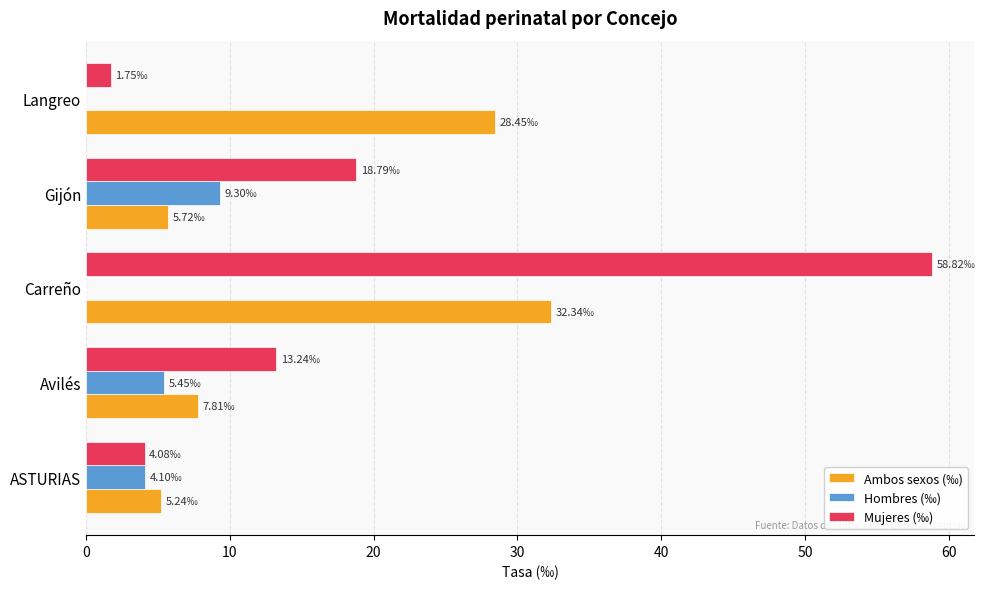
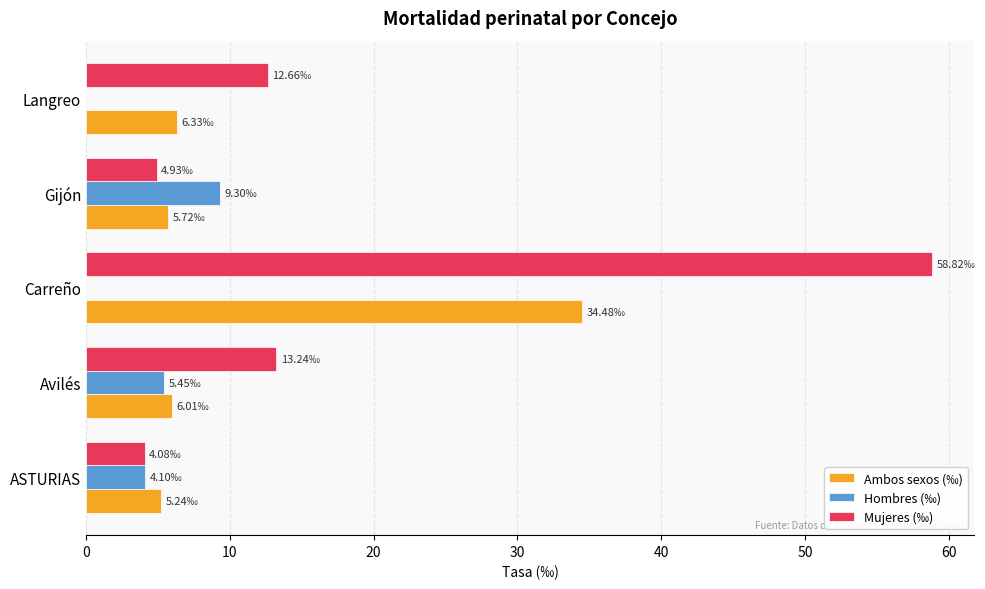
Mujeres (‰), Langreo: 1.75‰ -> 12.66‰
Ambos sexos (‰), Langreo: 28.45‰ -> 6.33‰
Mujeres (‰), Gijón: 18.79‰ -> 4.93‰
Ambos sexos (‰), Carreño: 32.34‰ -> 34.48‰
Ambos sexos (‰), Avilés: 7.81‰ -> 6.01‰
